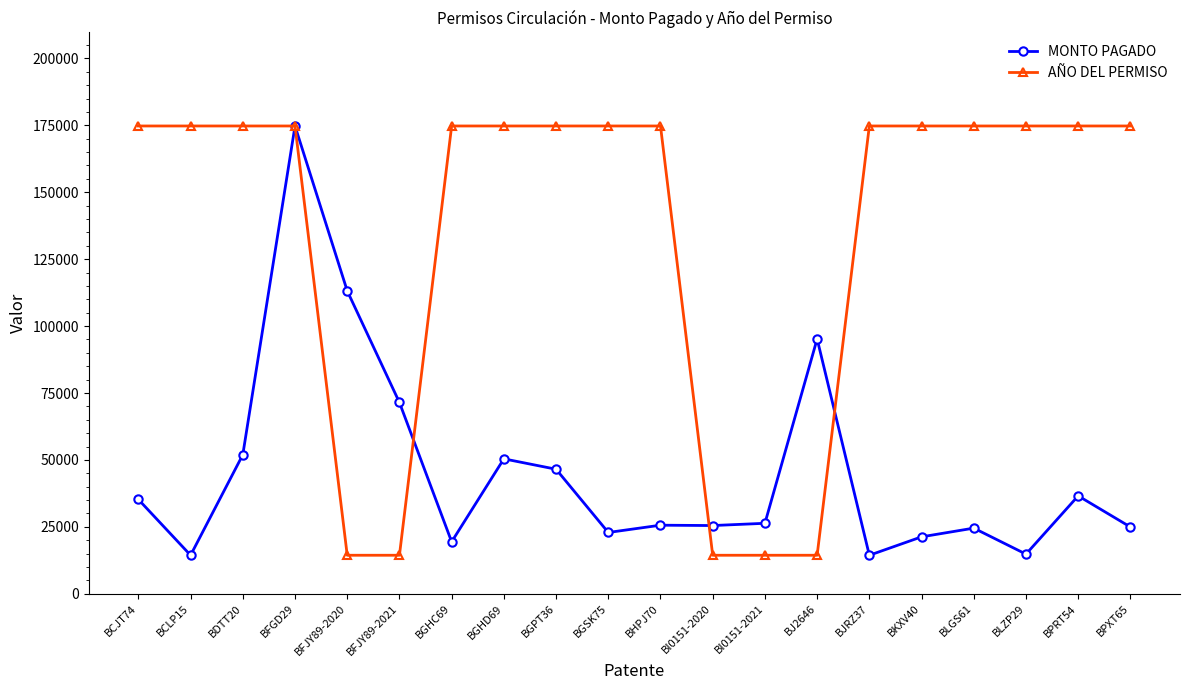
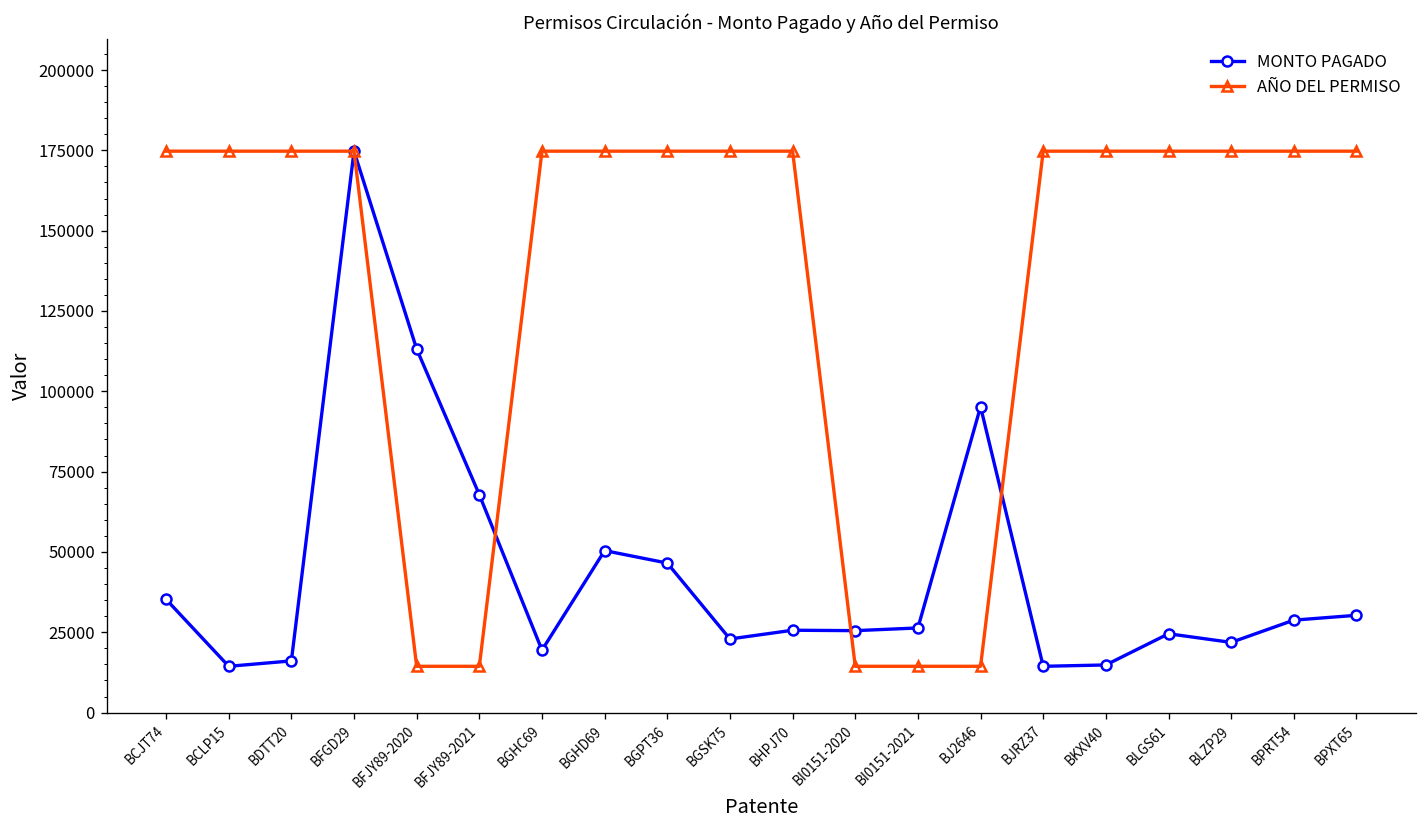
MONTO PAGADO, BDTT20: 52000 -> 16000
MONTO PAGADO, BFJY89-2021: 71000 -> 68000
MONTO PAGADO, BKXV40: 21000 -> 15000
MONTO PAGADO, BLZP29: 15000 -> 22000
MONTO PAGADO, BPRT54: 37000 -> 29000
MONTO PAGADO, BPXT65: 25000 -> 30000
